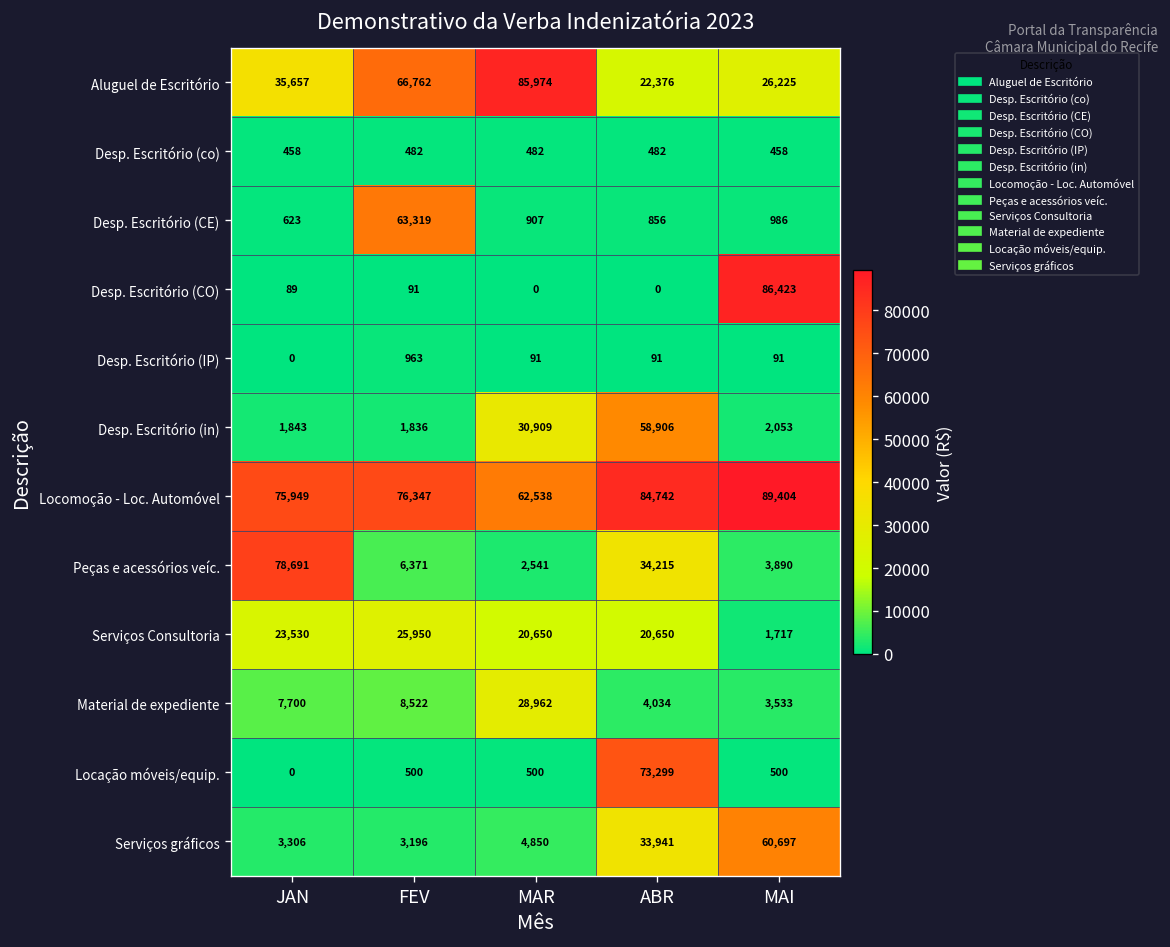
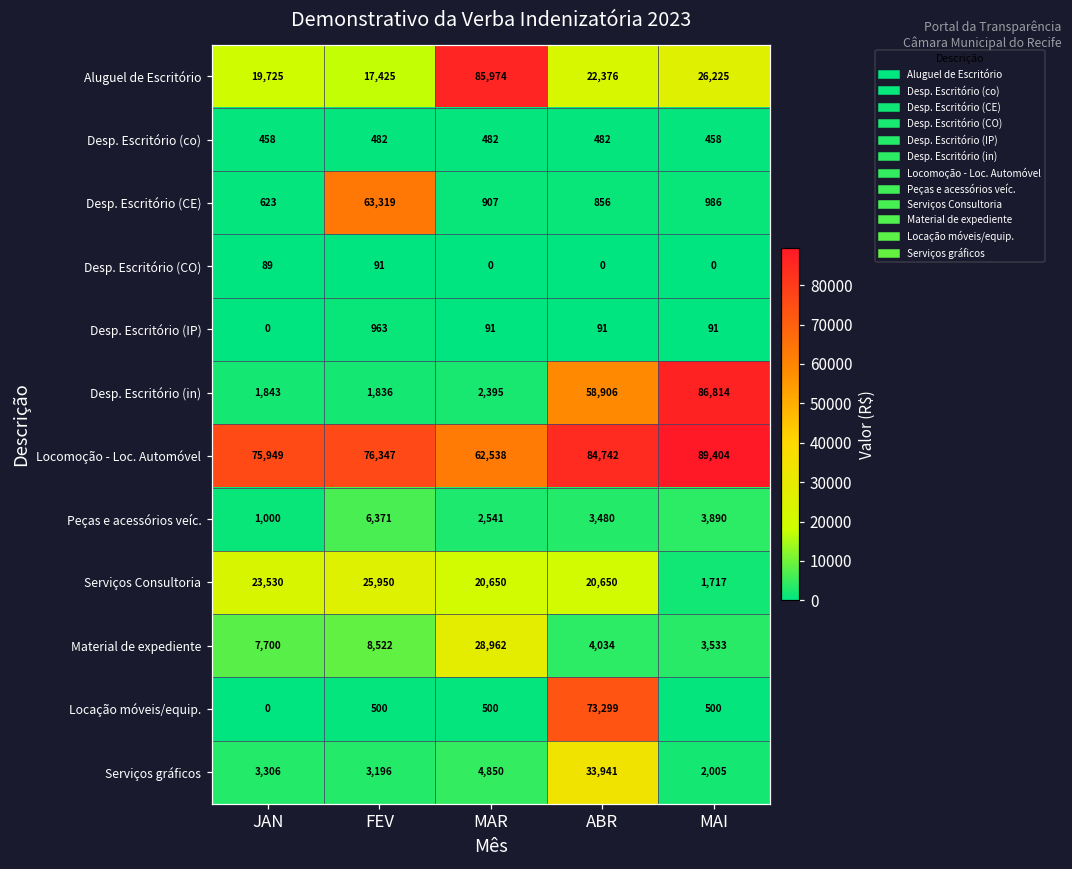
Aluguel de Escritório, JAN: 35,657 -> 19,725
Aluguel de Escritório, FEV: 66,762 -> 17,425
Desp. Escritório (CO), MAI: 86,423 -> 0
Desp. Escritório (in), MAR: 30,909 -> 2,395
Desp. Escritório (in), MAI: 2,053 -> 86,814
Peças e acessórios veíc., JAN: 78,691 -> 1,000
Peças e acessórios veíc., ABR: 34,215 -> 3,480
Serviços gráficos, MAI: 60,697 -> 2,005
